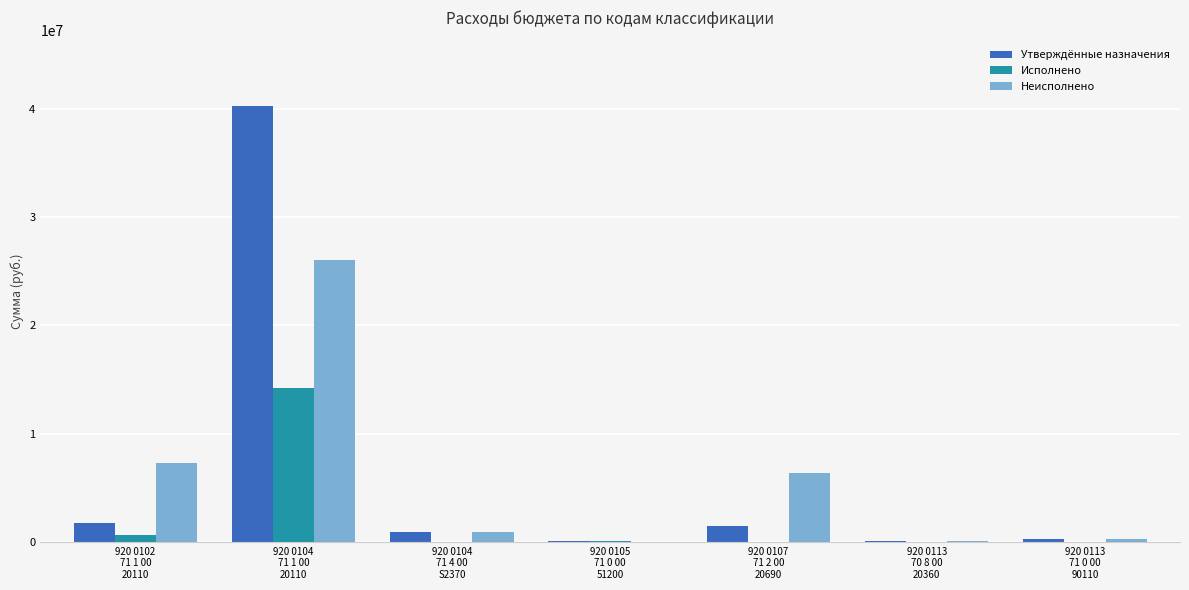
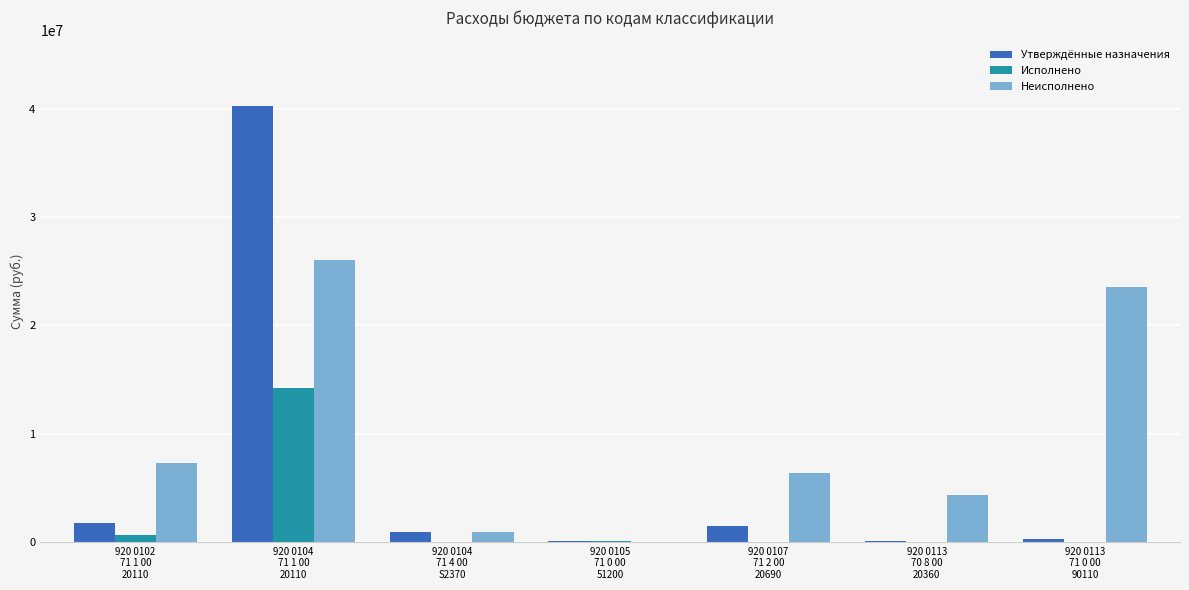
Неисполнено, 920 0113 70 8 00 20360: 100000 -> 4400000
Неисполнено, 920 0113 71 0 00 90110: 300000 -> 23500000
